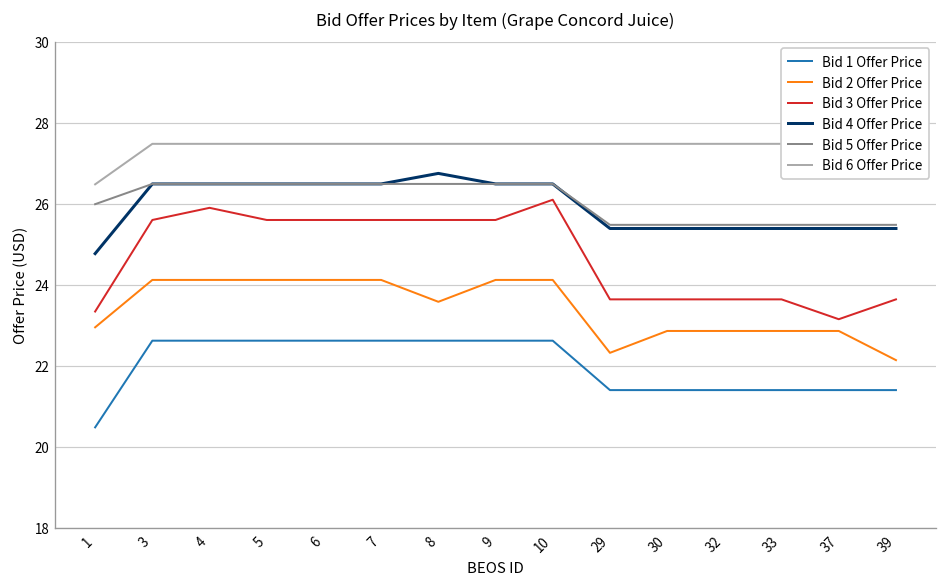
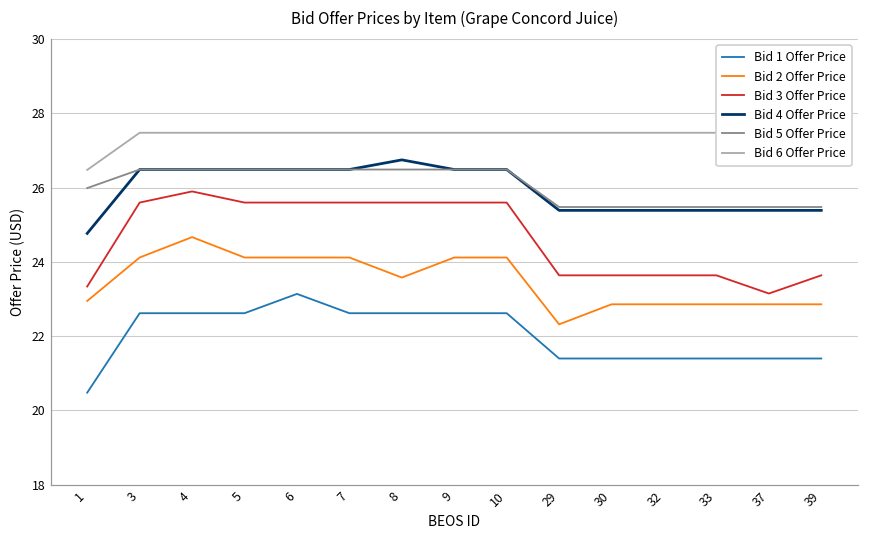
Bid 2 Offer Price, 4: 24.1 -> 24.7
Bid 1 Offer Price, 6: 22.6 -> 23.1
Bid 3 Offer Price, 10: 26.1 -> 25.6
Bid 2 Offer Price, 39: 22.1 -> 22.9
